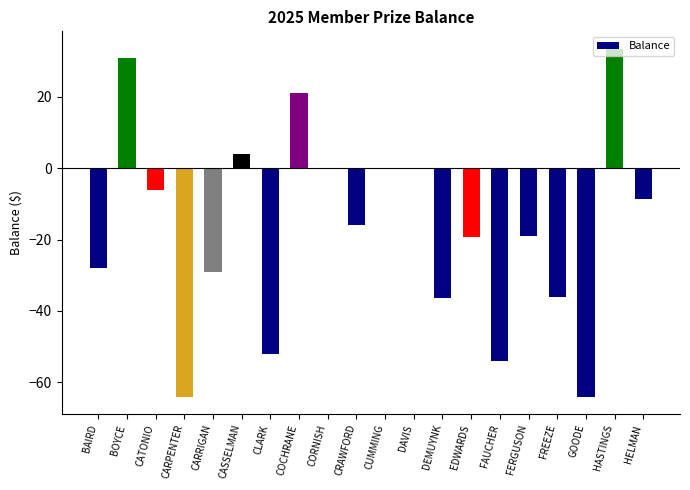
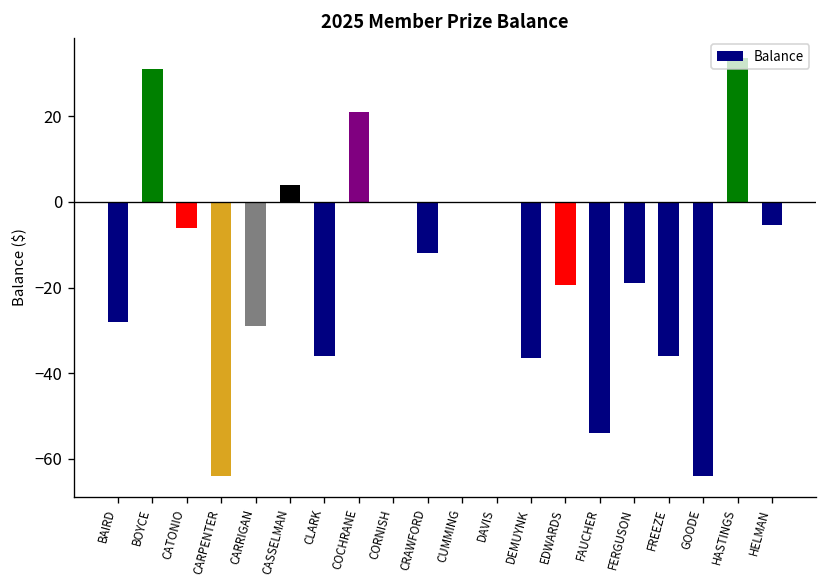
CLARK: -52 -> -36
CRAWFORD: -16 -> -12
HELMAN: -9 -> -6
